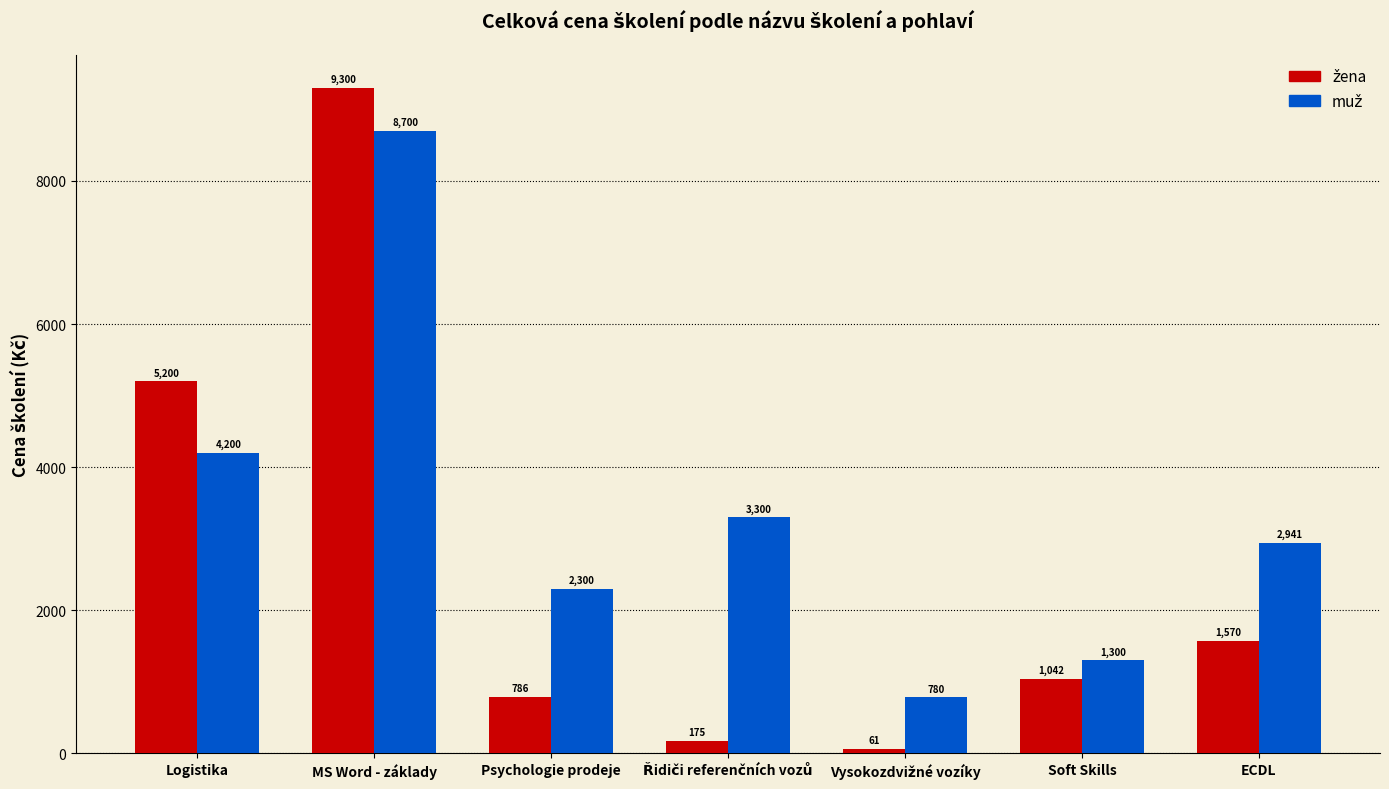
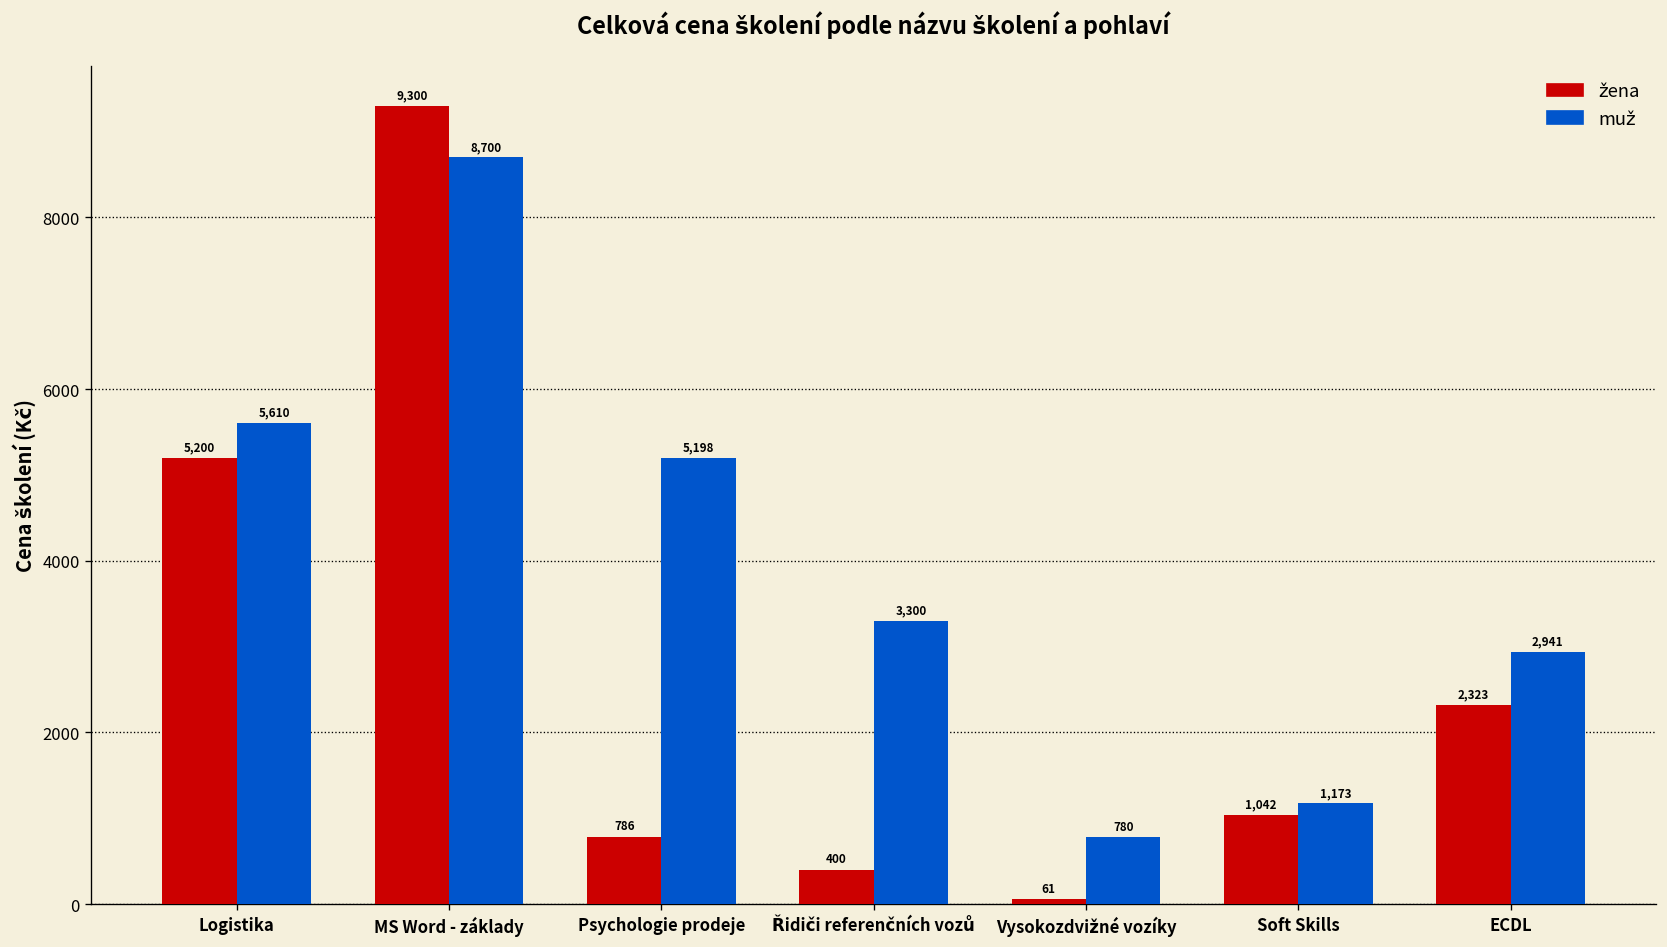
muž, Logistika: 4,200 -> 5,610
muž, Psychologie prodeje: 2,300 -> 5,198
žena, Řidiči referenčních vozů: 175 -> 400
muž, Soft Skills: 1,300 -> 1,173
žena, ECDL: 1,570 -> 2,323
